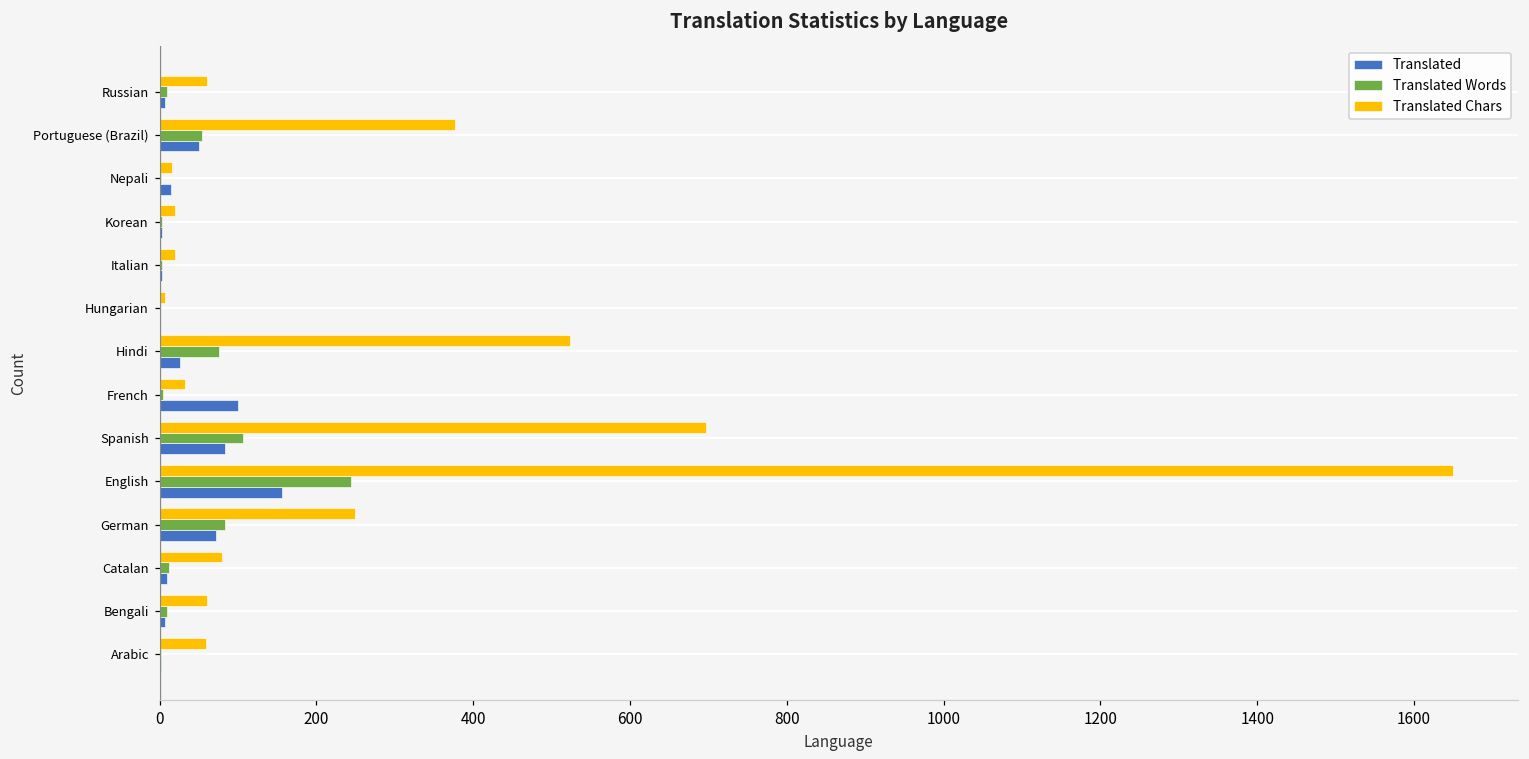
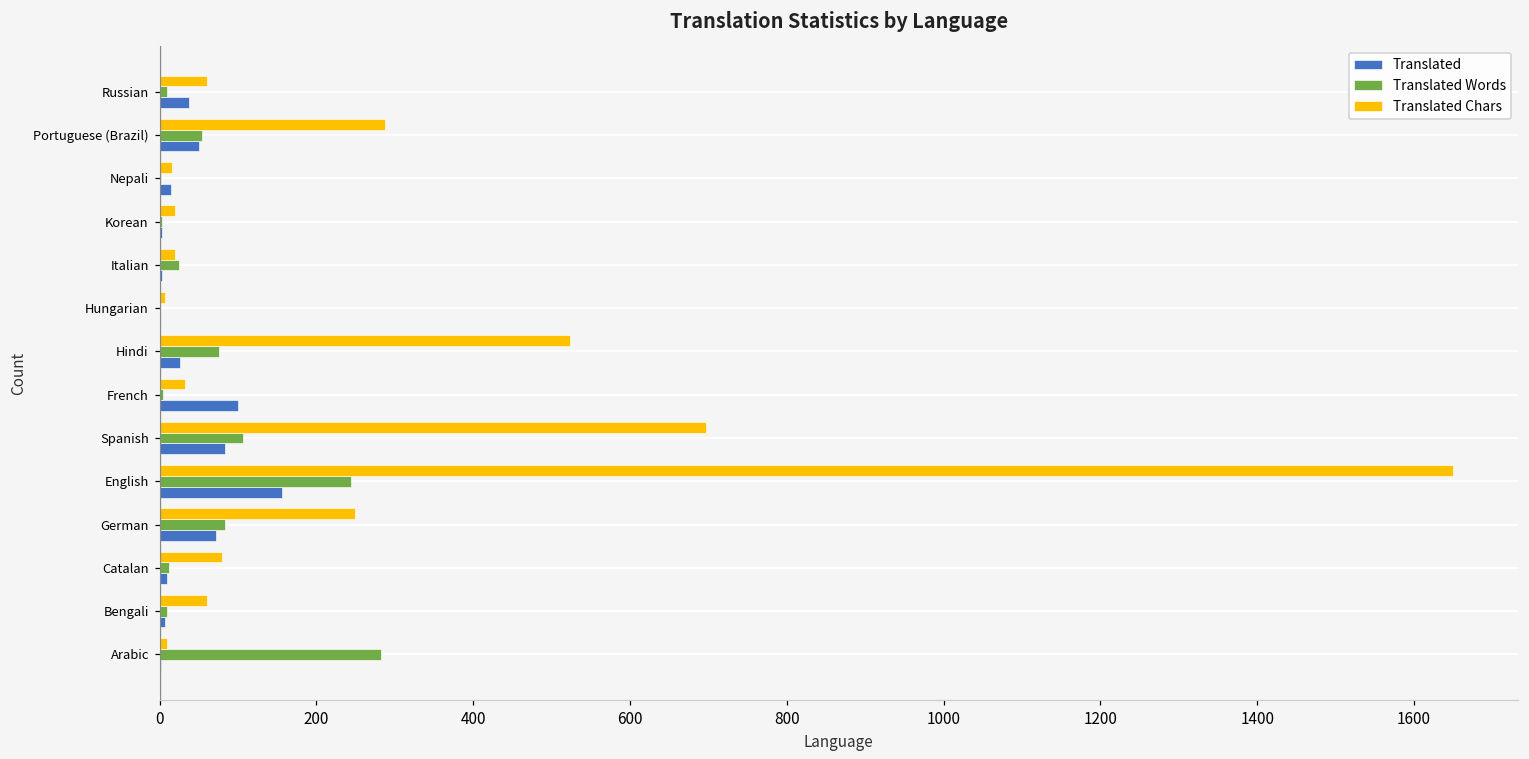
Translated, Russian: 10 -> 40
Translated Chars, Portuguese (Brazil): 380 -> 290
Translated Words, Italian: 0 -> 30
Translated Chars, Arabic: 60 -> 10
Translated Words, Arabic: 0 -> 280
